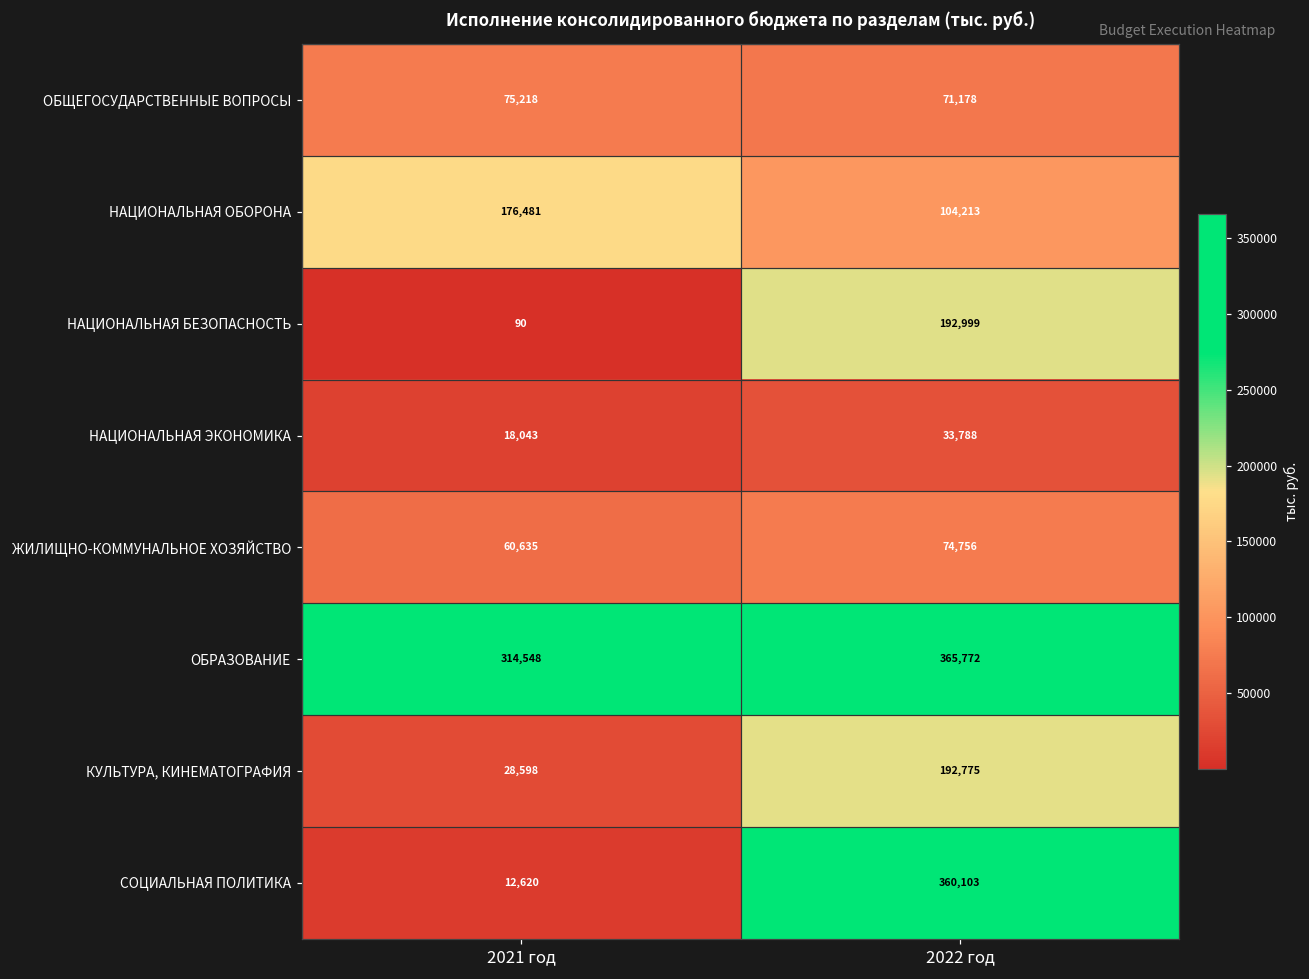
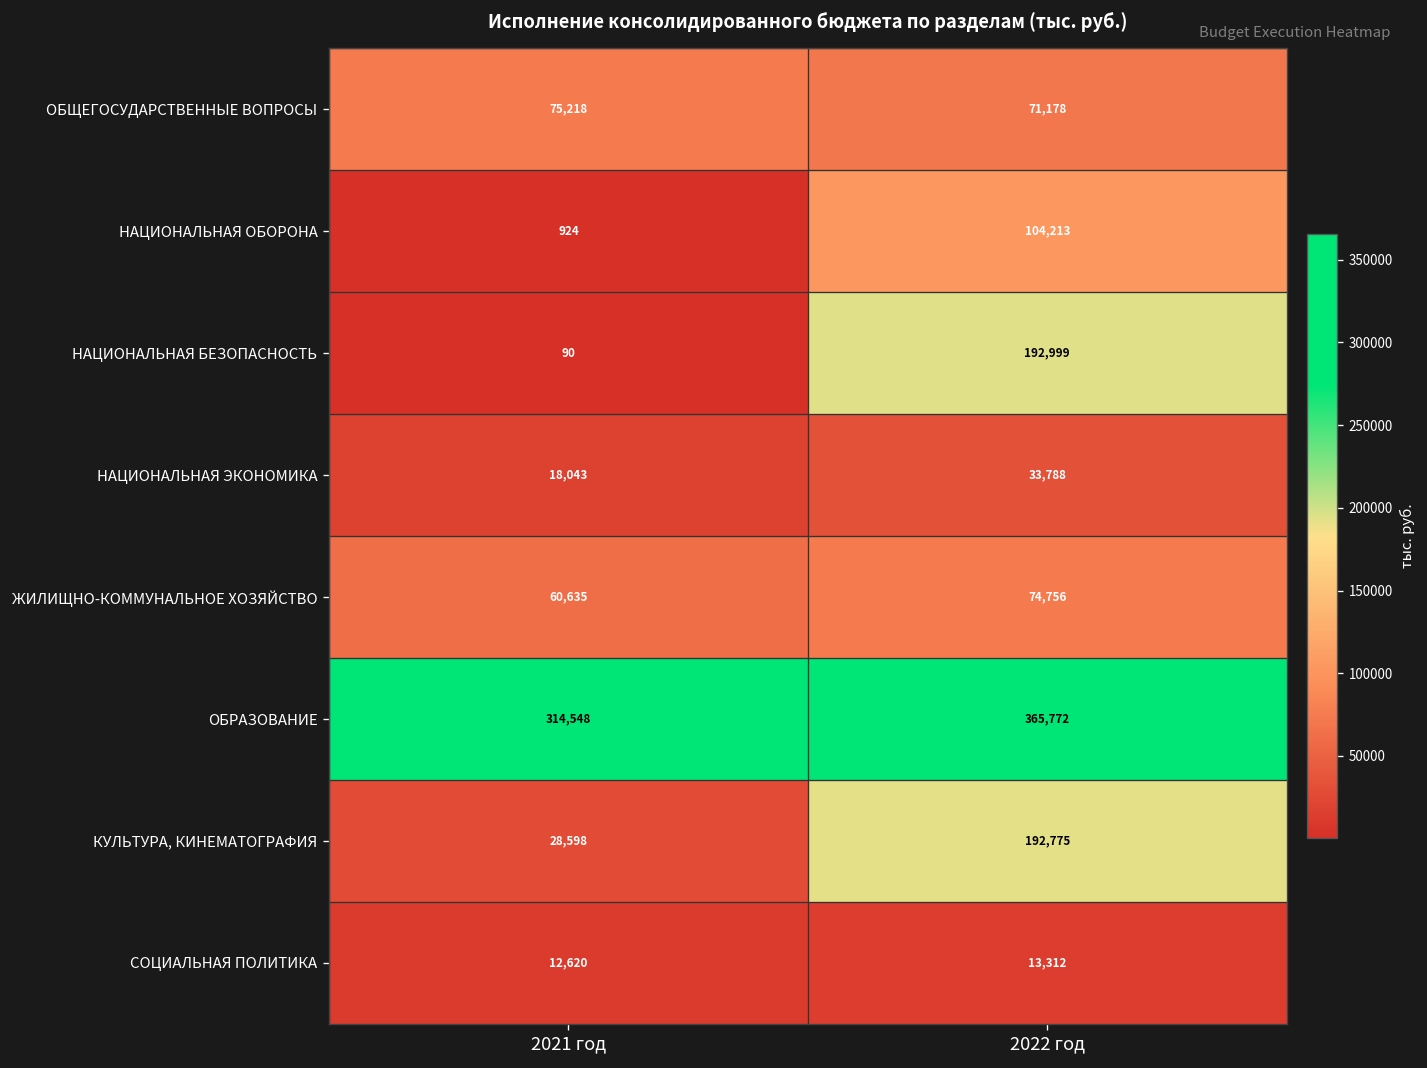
НАЦИОНАЛЬНАЯ ОБОРОНА, 2021 год: 176,481 -> 924
СОЦИАЛЬНАЯ ПОЛИТИКА, 2022 год: 360,103 -> 13,312
